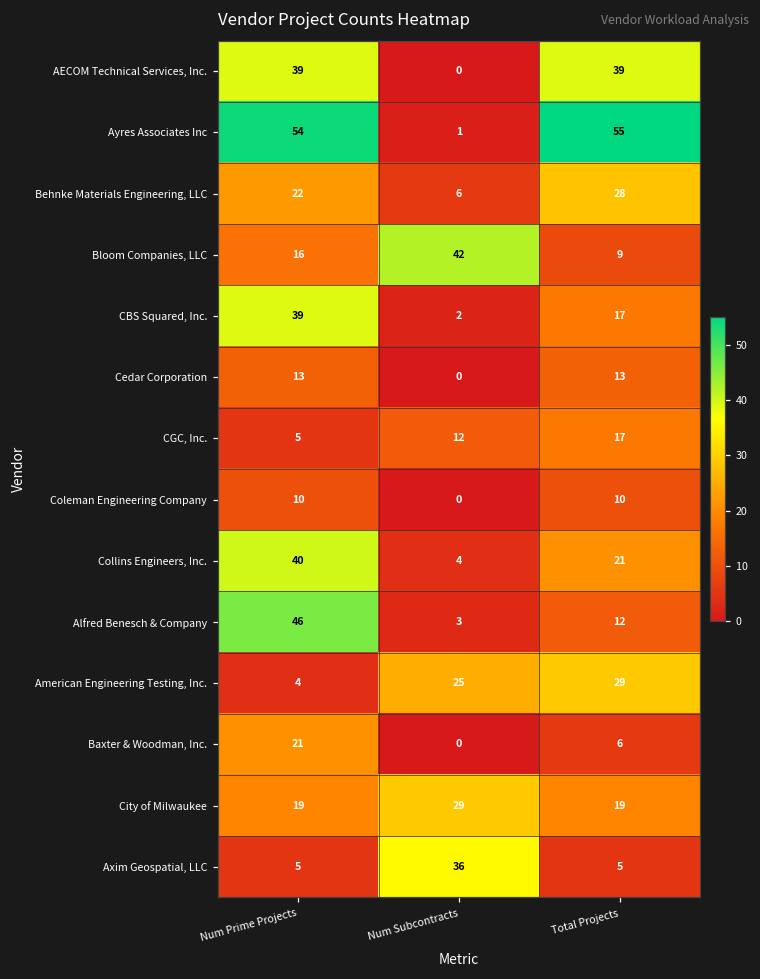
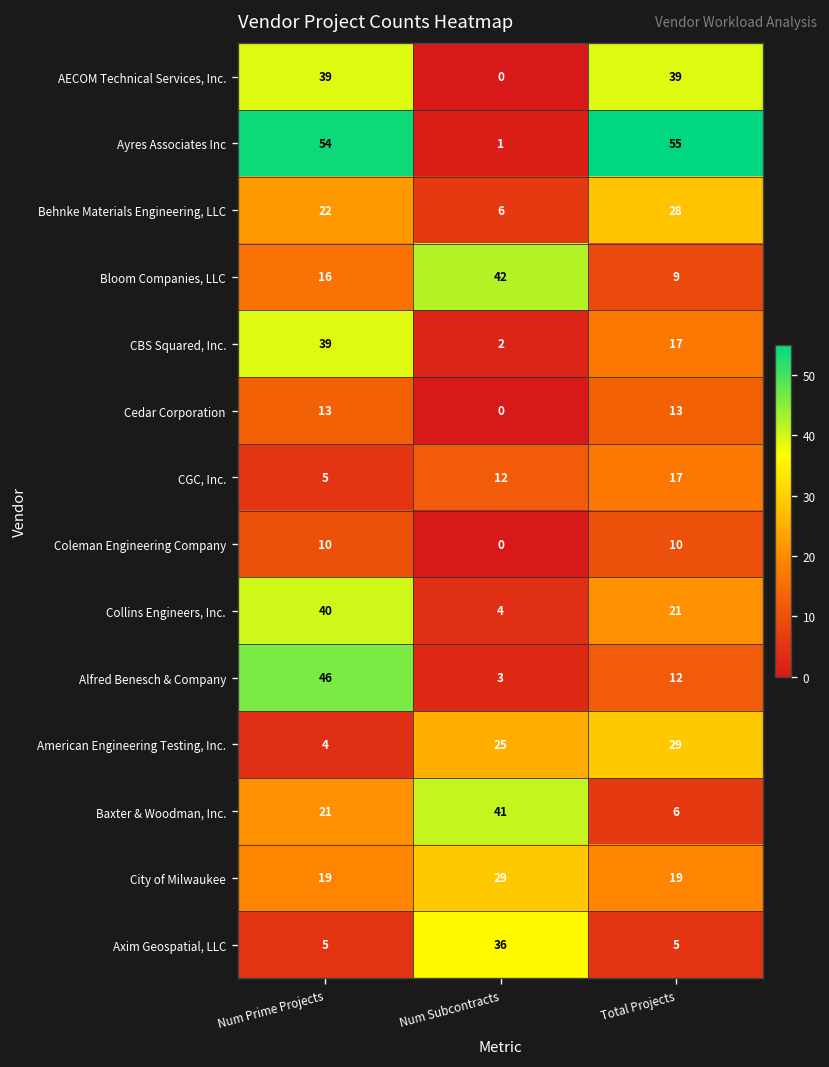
Baxter & Woodman, Inc., Num Subcontracts: 0 -> 41
